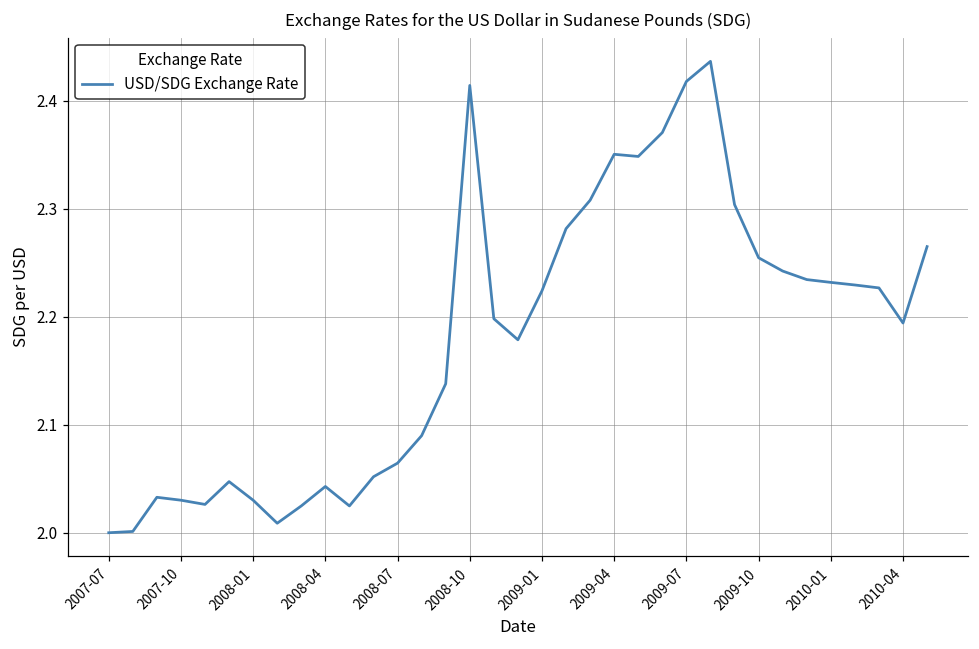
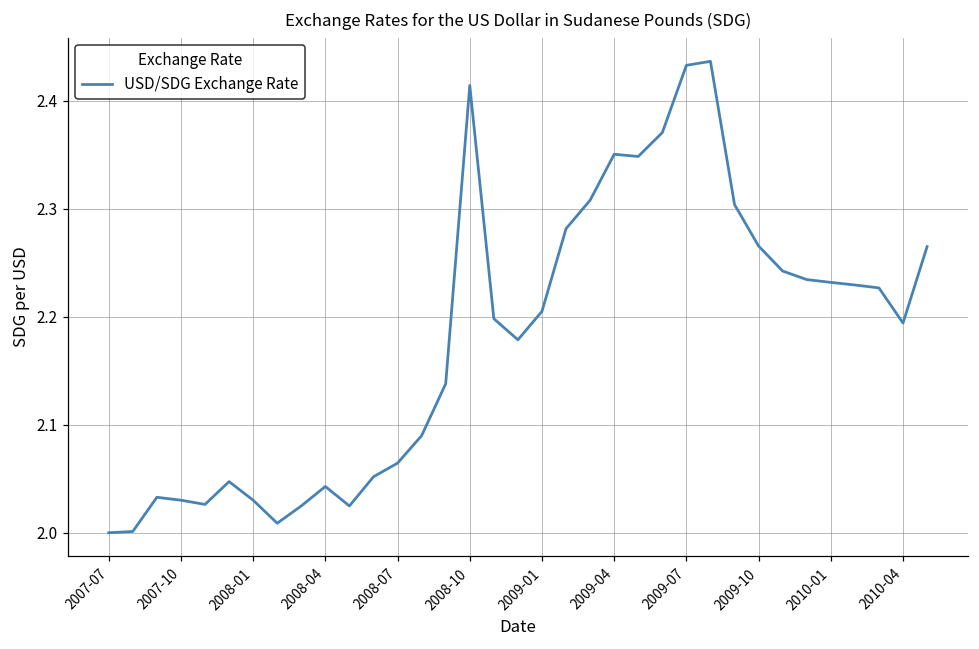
2009-01: 2.22 -> 2.21
2009-07: 2.42 -> 2.43
2009-10: 2.25 -> 2.27
